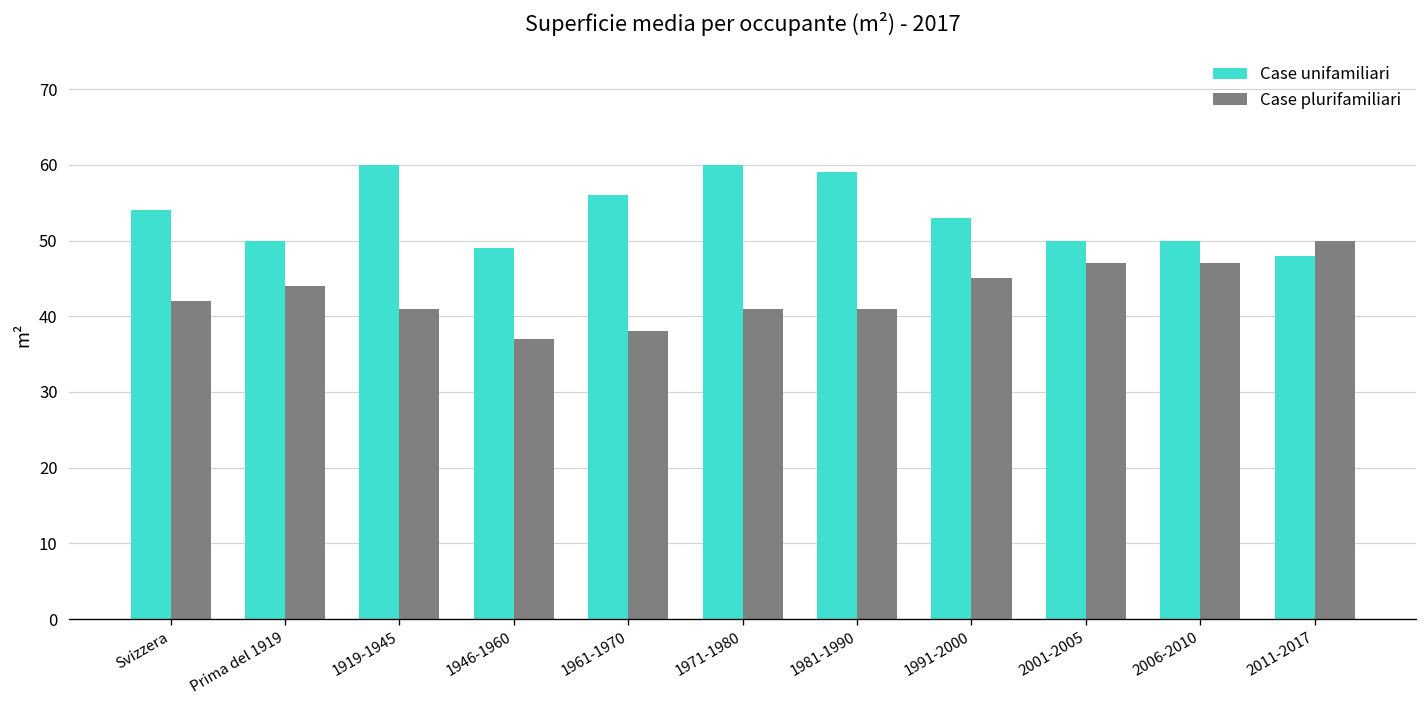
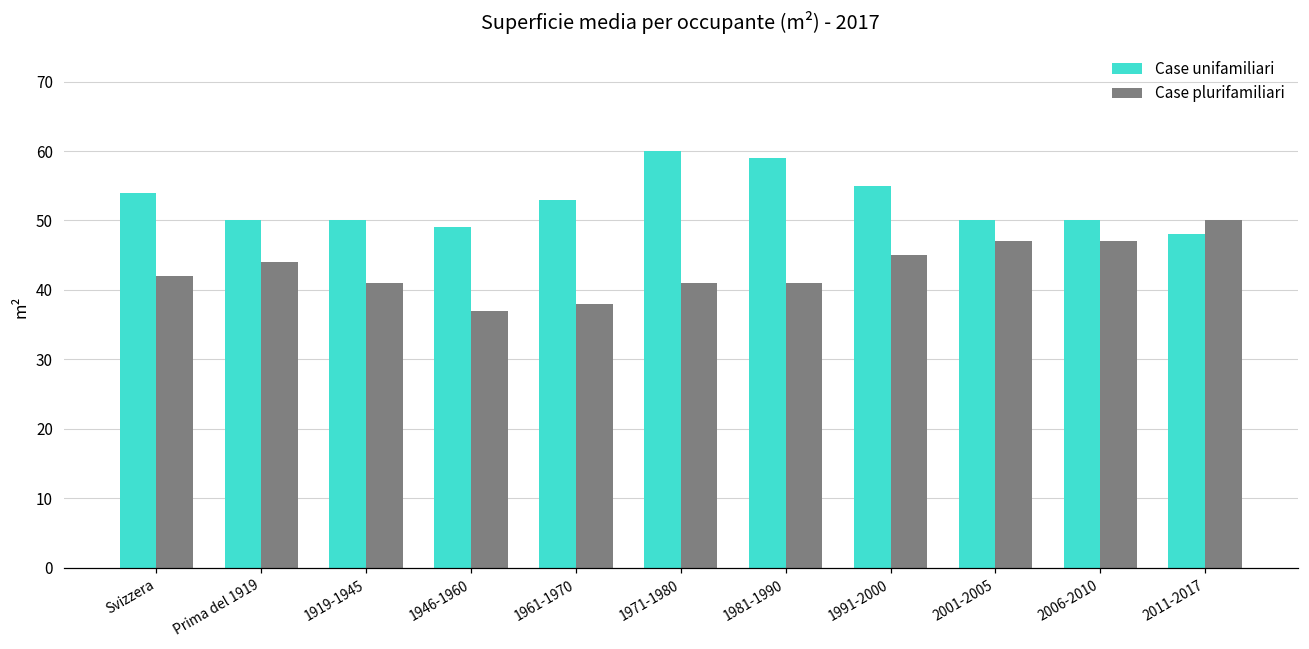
Case unifamiliari, 1919-1945: 60 -> 50
Case unifamiliari, 1961-1970: 56 -> 53
Case unifamiliari, 1991-2000: 53 -> 55
